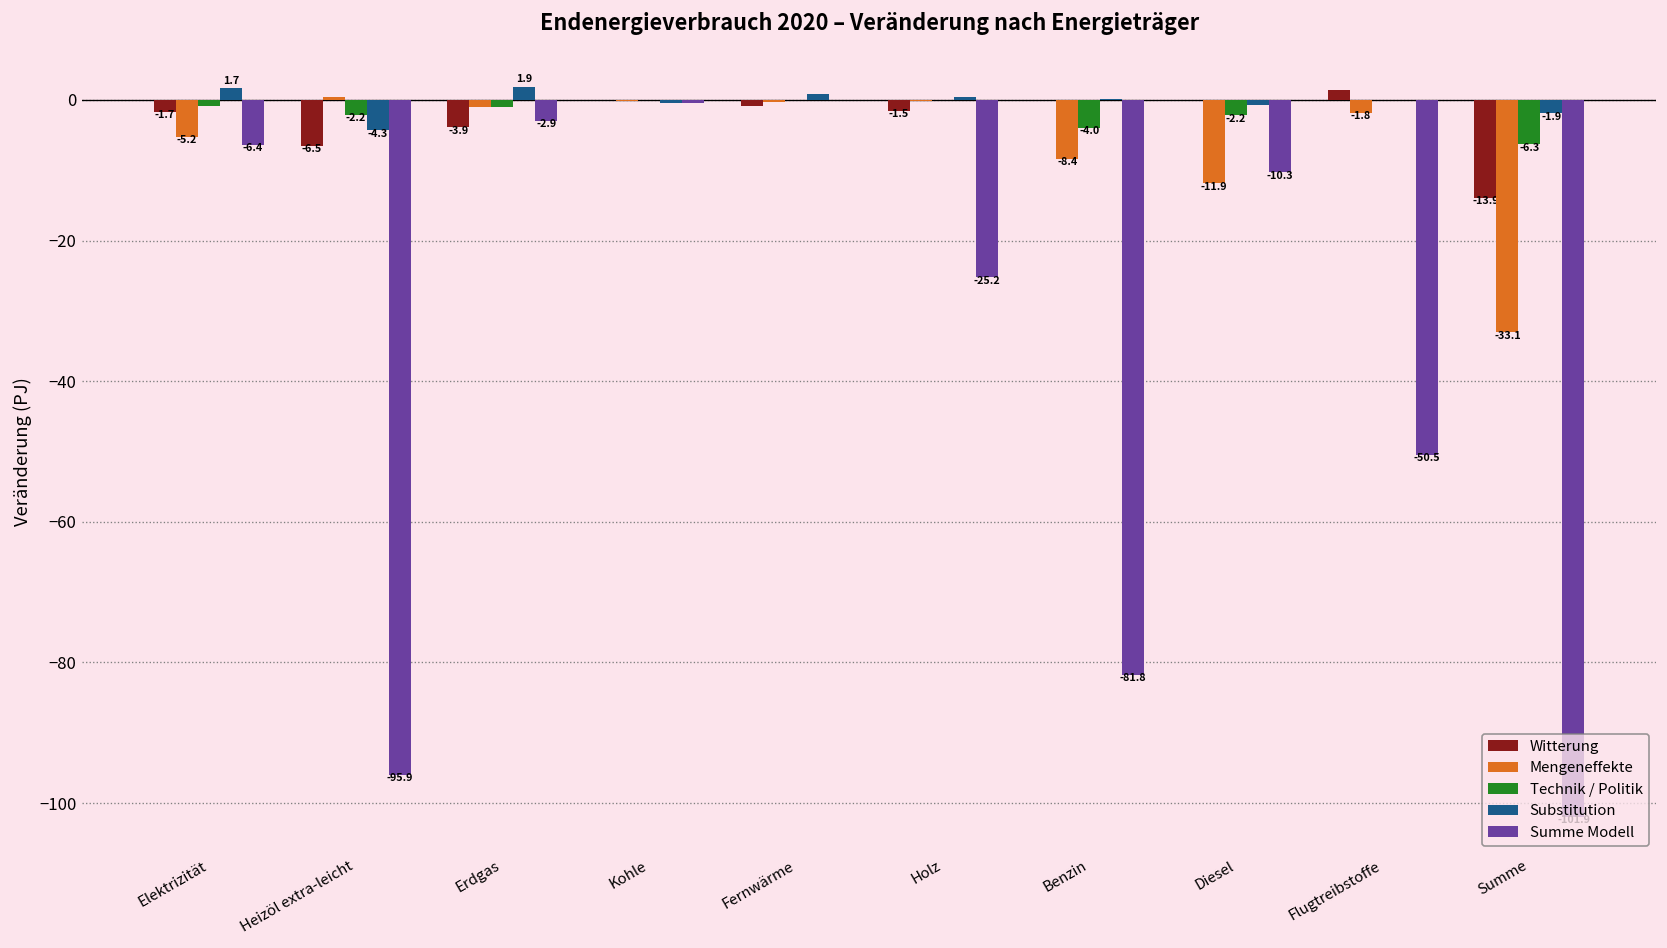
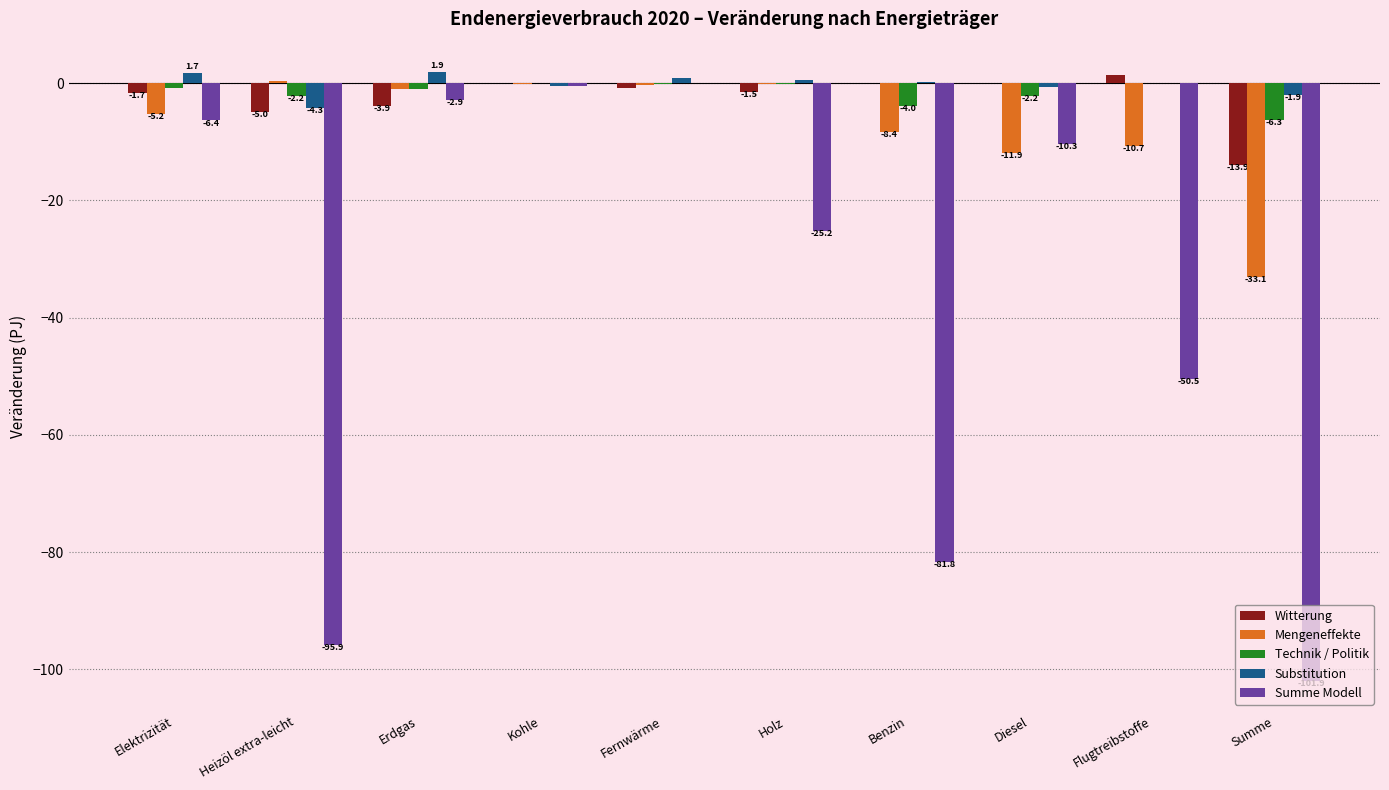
Witterung, Heizöl extra-leicht: -6.5 -> -5.0
Mengeneffekte, Flugtreibstoffe: -1.8 -> -10.7
